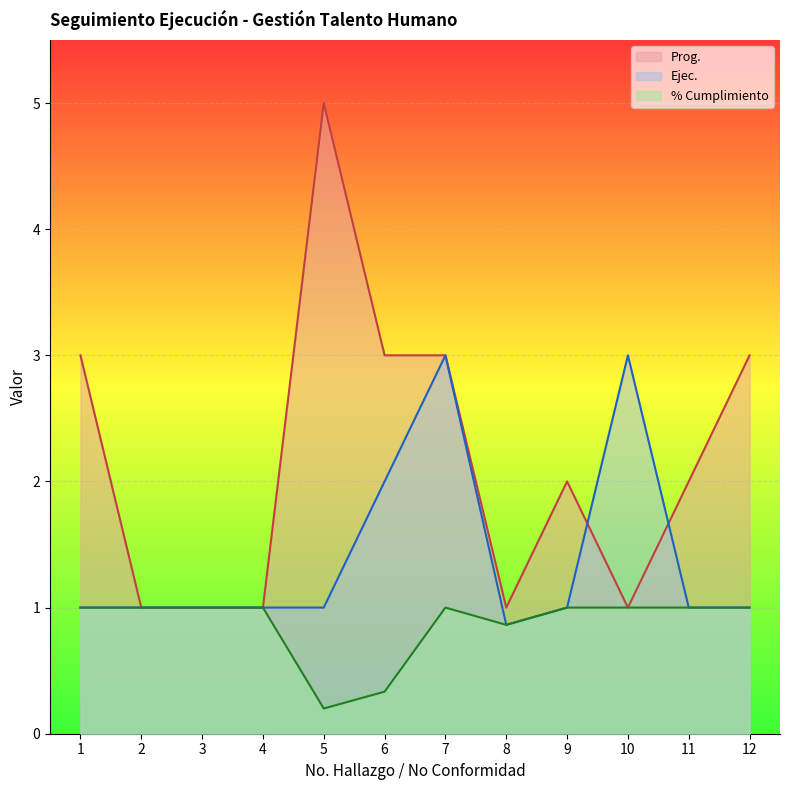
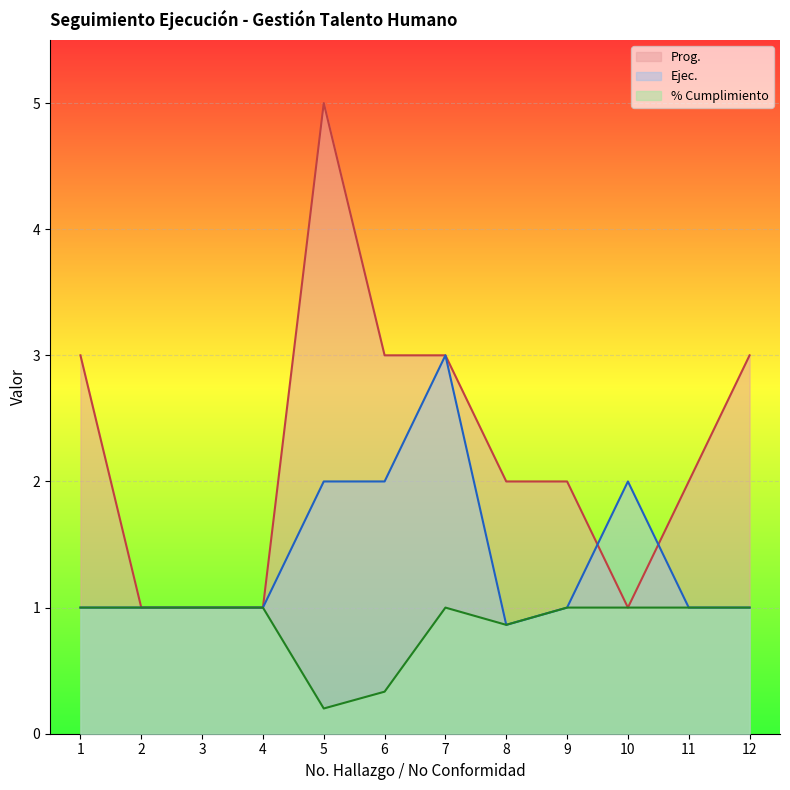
Ejec., 5: 1 -> 2
Prog., 8: 1 -> 2
Ejec., 10: 3 -> 2
